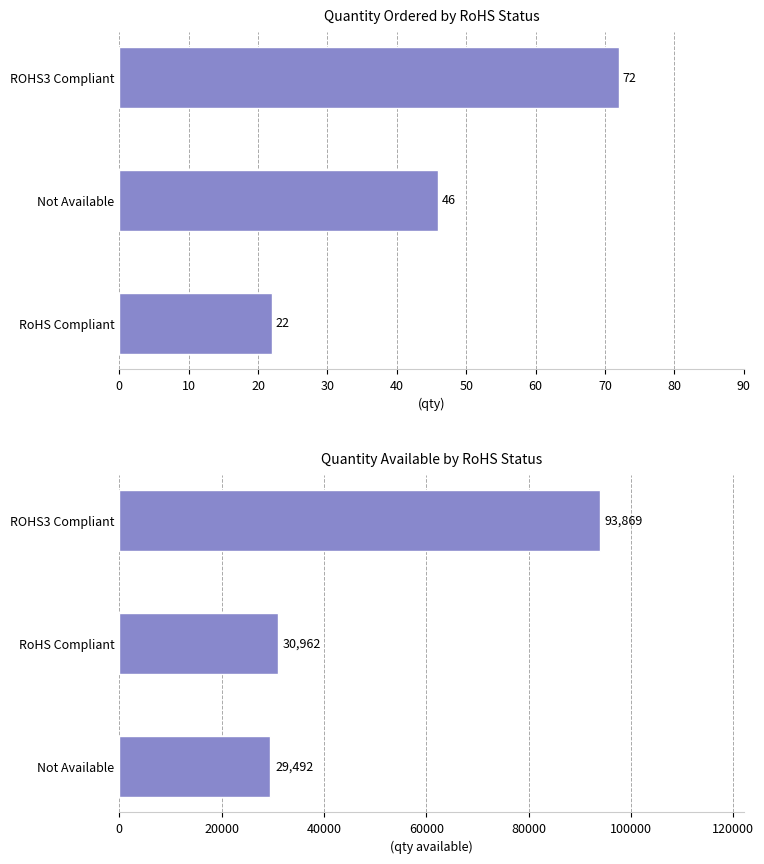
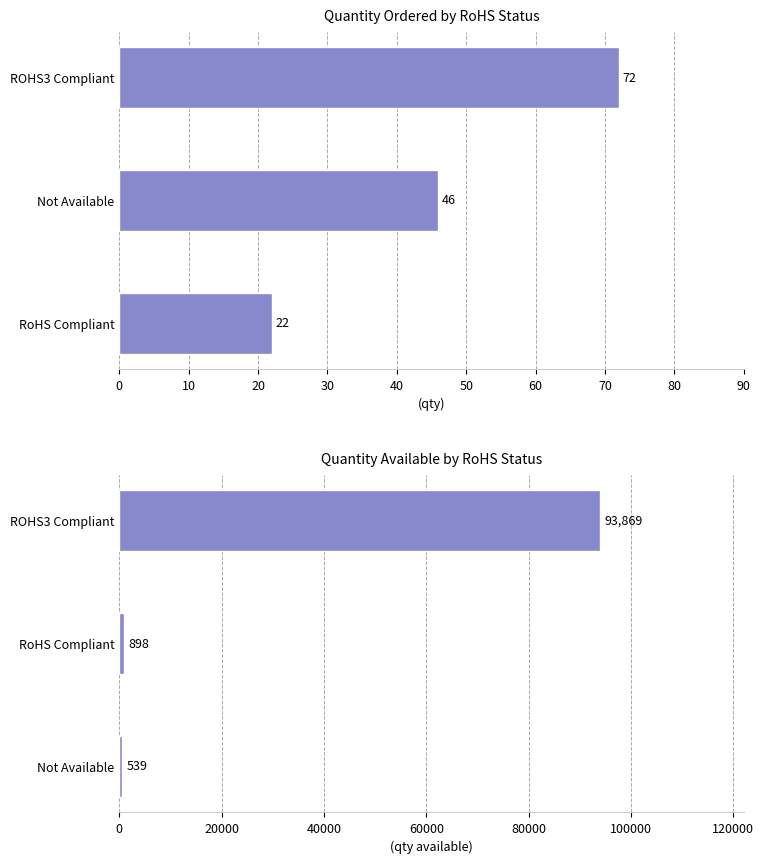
Quantity Available by RoHS Status, RoHS Compliant: 30,962 -> 898
Quantity Available by RoHS Status, Not Available: 29,492 -> 539
